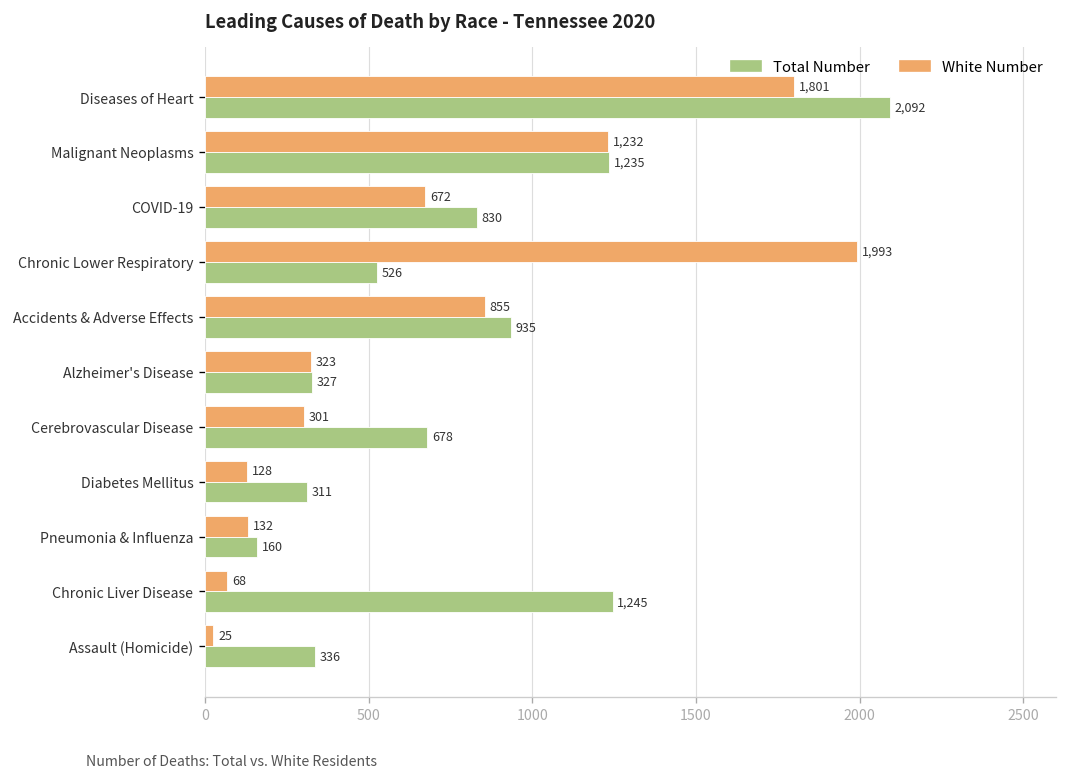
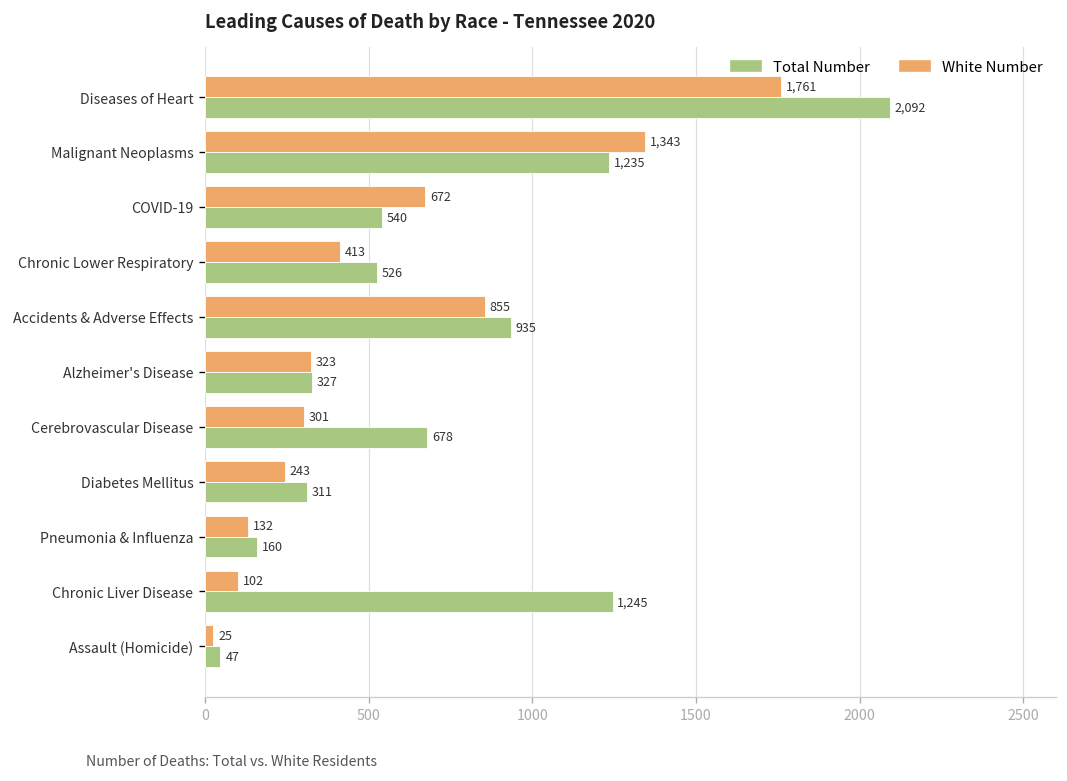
White Number, Diseases of Heart: 1,801 -> 1,761
White Number, Malignant Neoplasms: 1,232 -> 1,343
Total Number, COVID-19: 830 -> 540
White Number, Chronic Lower Respiratory: 1,993 -> 413
White Number, Diabetes Mellitus: 128 -> 243
White Number, Chronic Liver Disease: 68 -> 102
Total Number, Assault (Homicide): 336 -> 47
